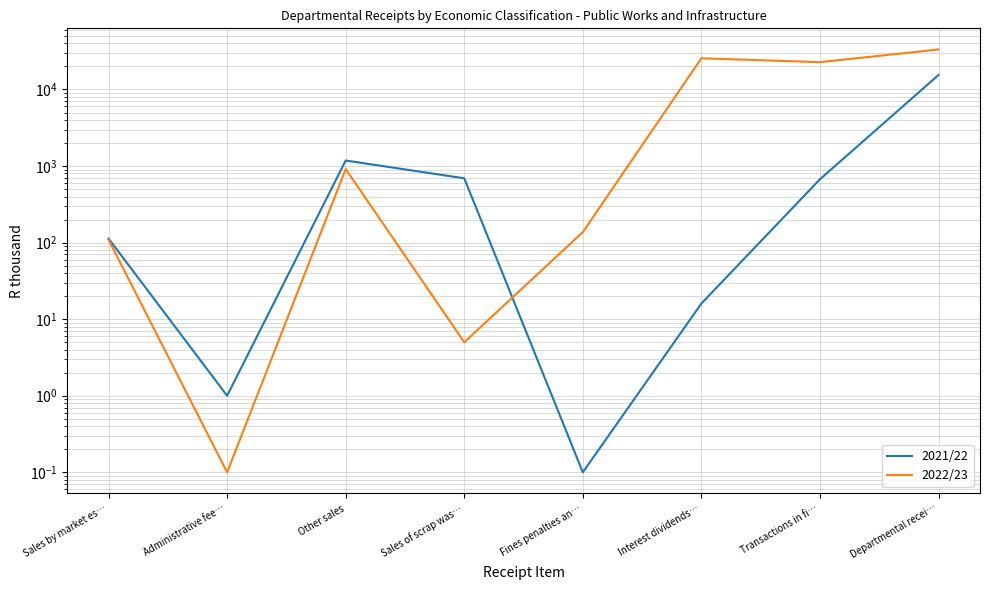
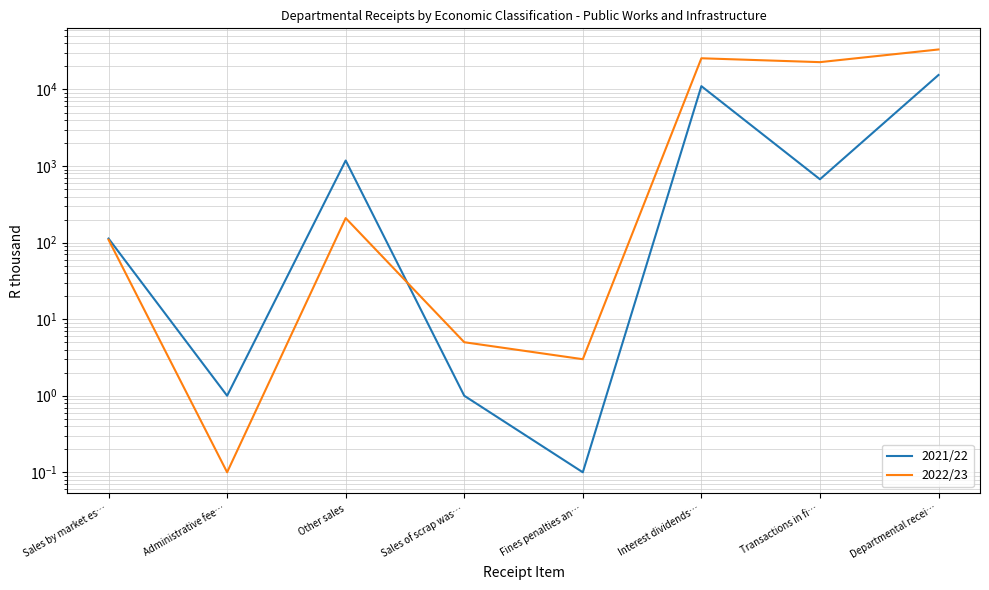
2022/23, Other sales: 900 -> 210
2021/22, Sales of scrap was…: 700 -> 1
2022/23, Fines penalties an…: 140 -> 3
2021/22, Interest dividends…: 16 -> 11000
